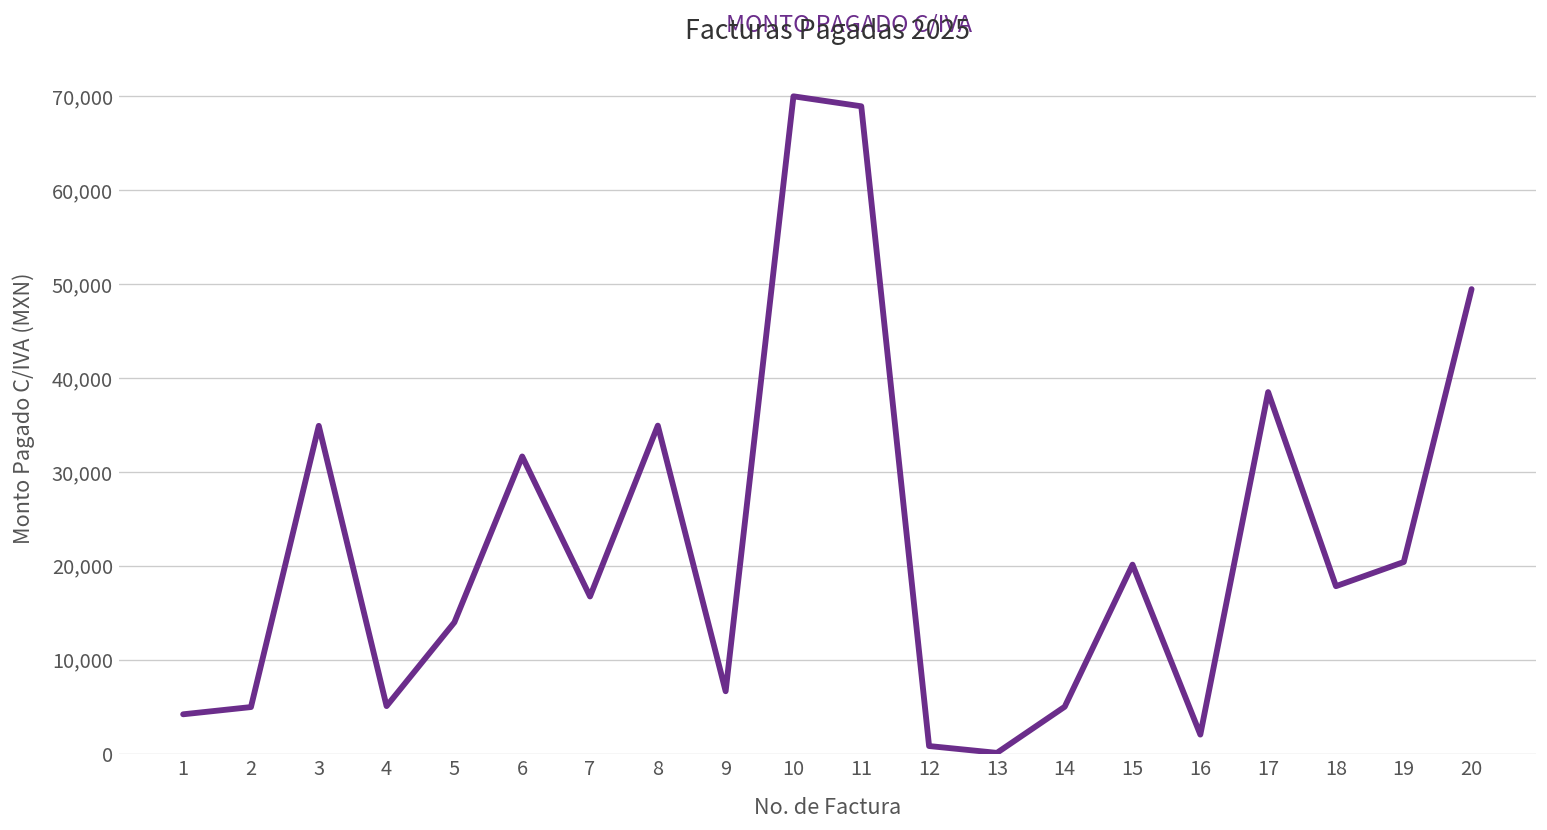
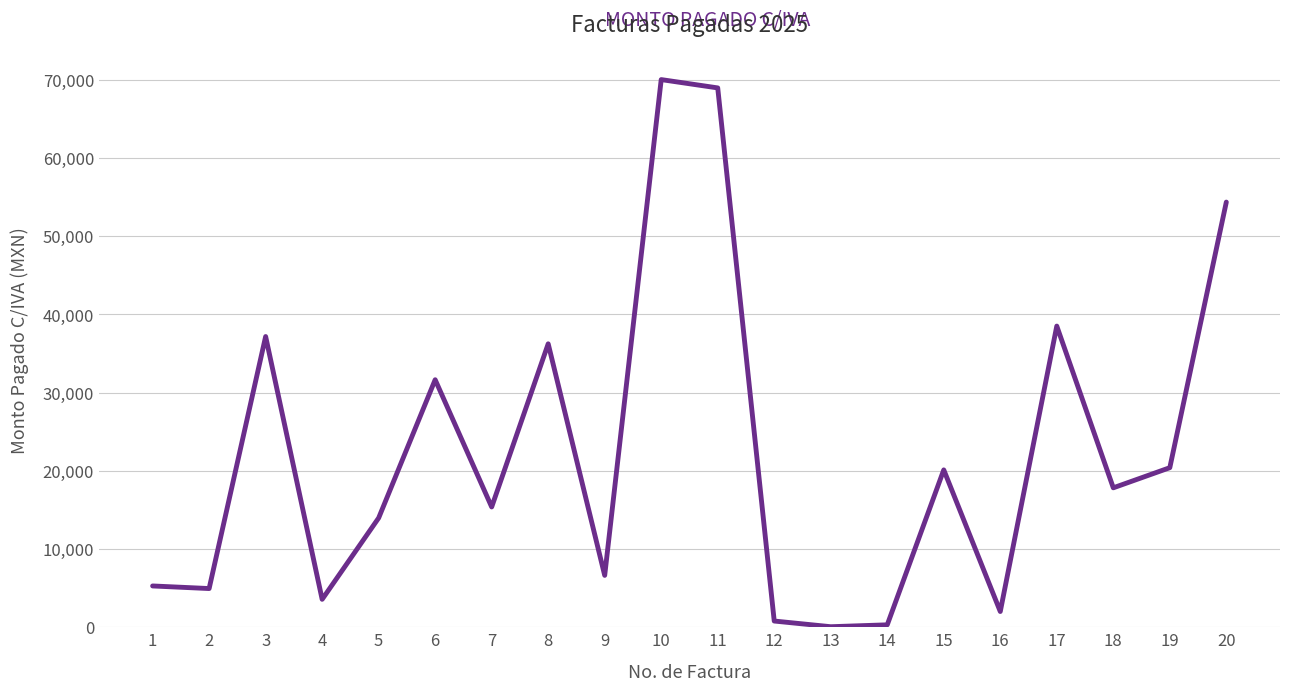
1: 4,000 -> 5,000
3: 35,000 -> 37,000
4: 5,000 -> 4,000
7: 17,000 -> 15,000
8: 35,000 -> 36,000
14: 5,000 -> 0
20: 49,000 -> 54,000
